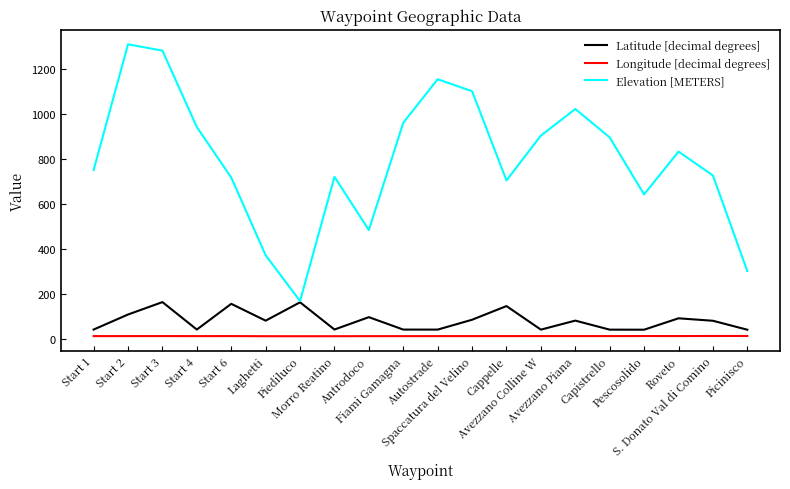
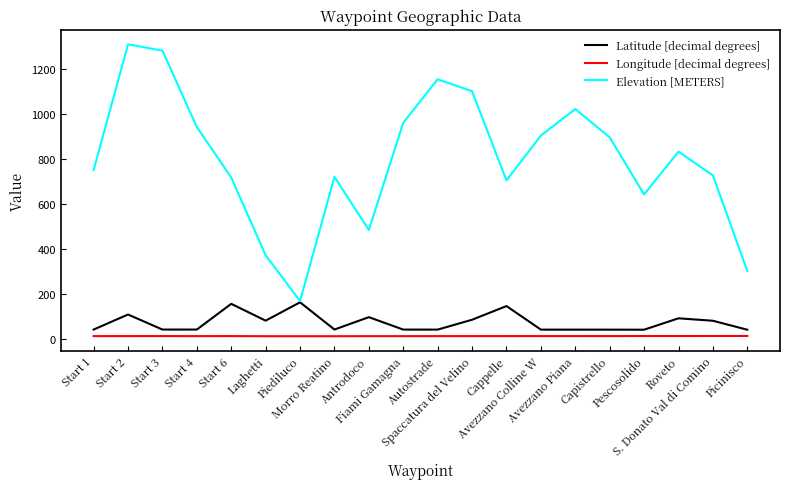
Latitude [decimal degrees], Start 3: 160 -> 40
Latitude [decimal degrees], Avezzano Piana: 80 -> 40
